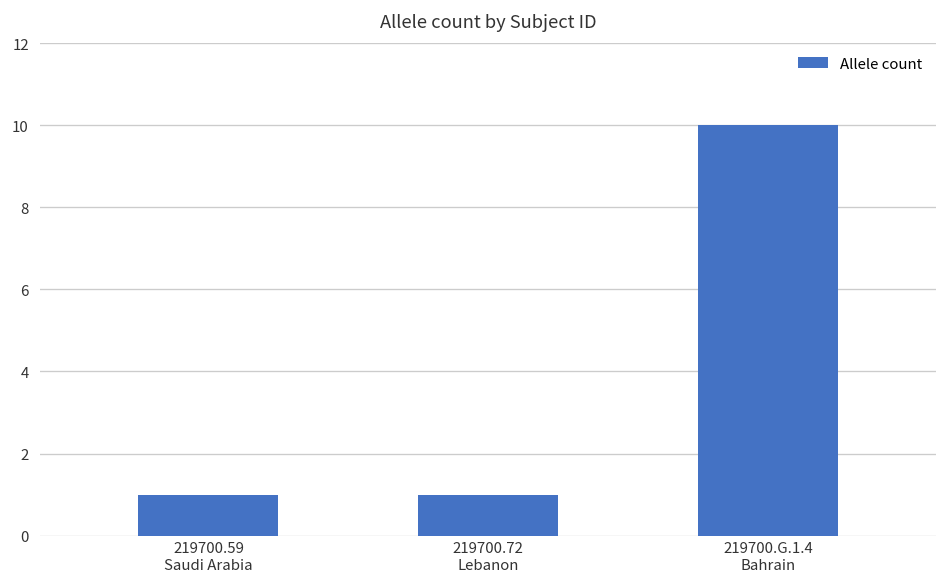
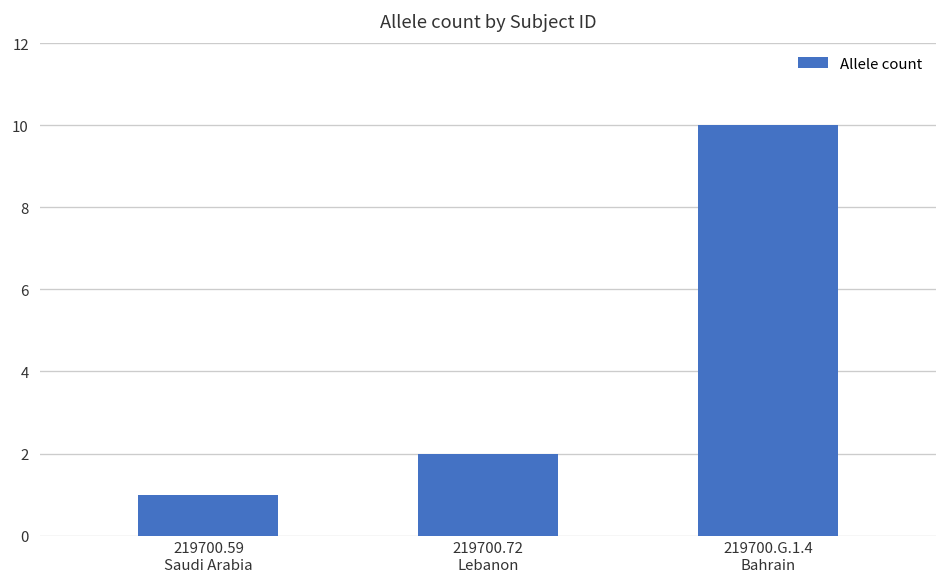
219700.72 Lebanon: 1 -> 2
